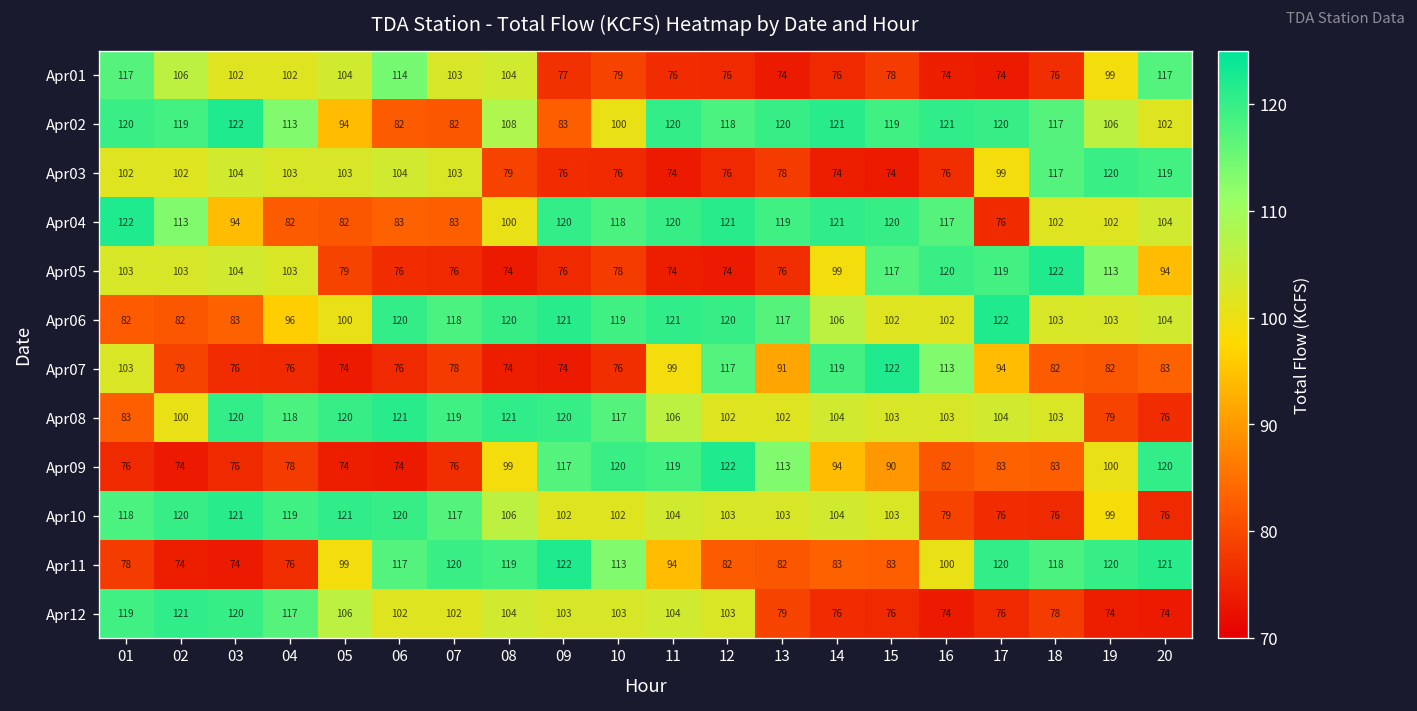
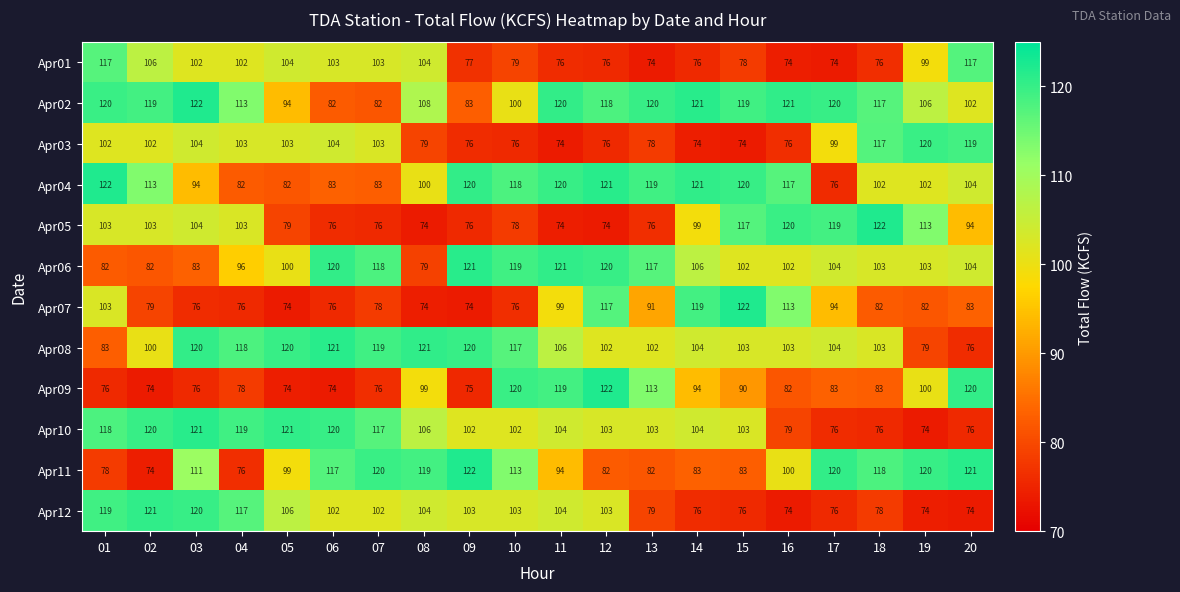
Apr01, 06: 114 -> 103
Apr06, 08: 120 -> 79
Apr06, 17: 122 -> 104
Apr09, 09: 117 -> 75
Apr10, 19: 99 -> 74
Apr11, 03: 74 -> 111
